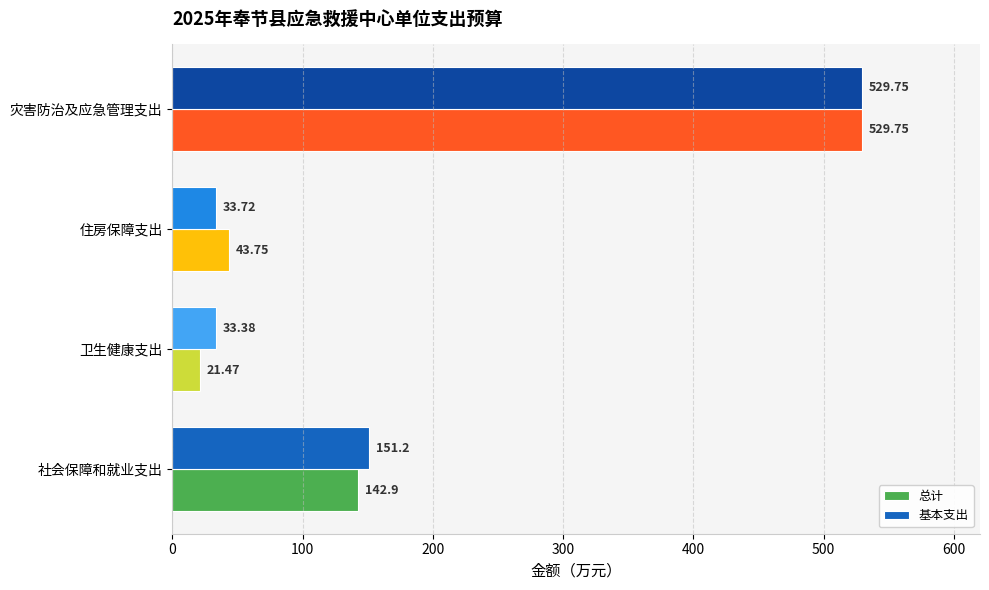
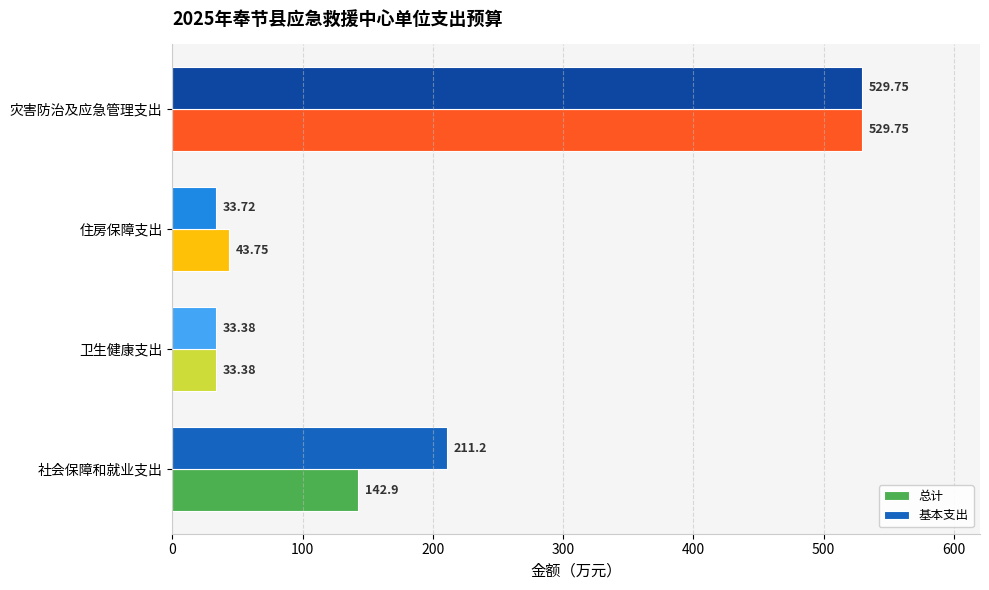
总计, 卫生健康支出: 21.47 -> 33.38
基本支出, 社会保障和就业支出: 151.2 -> 211.2
